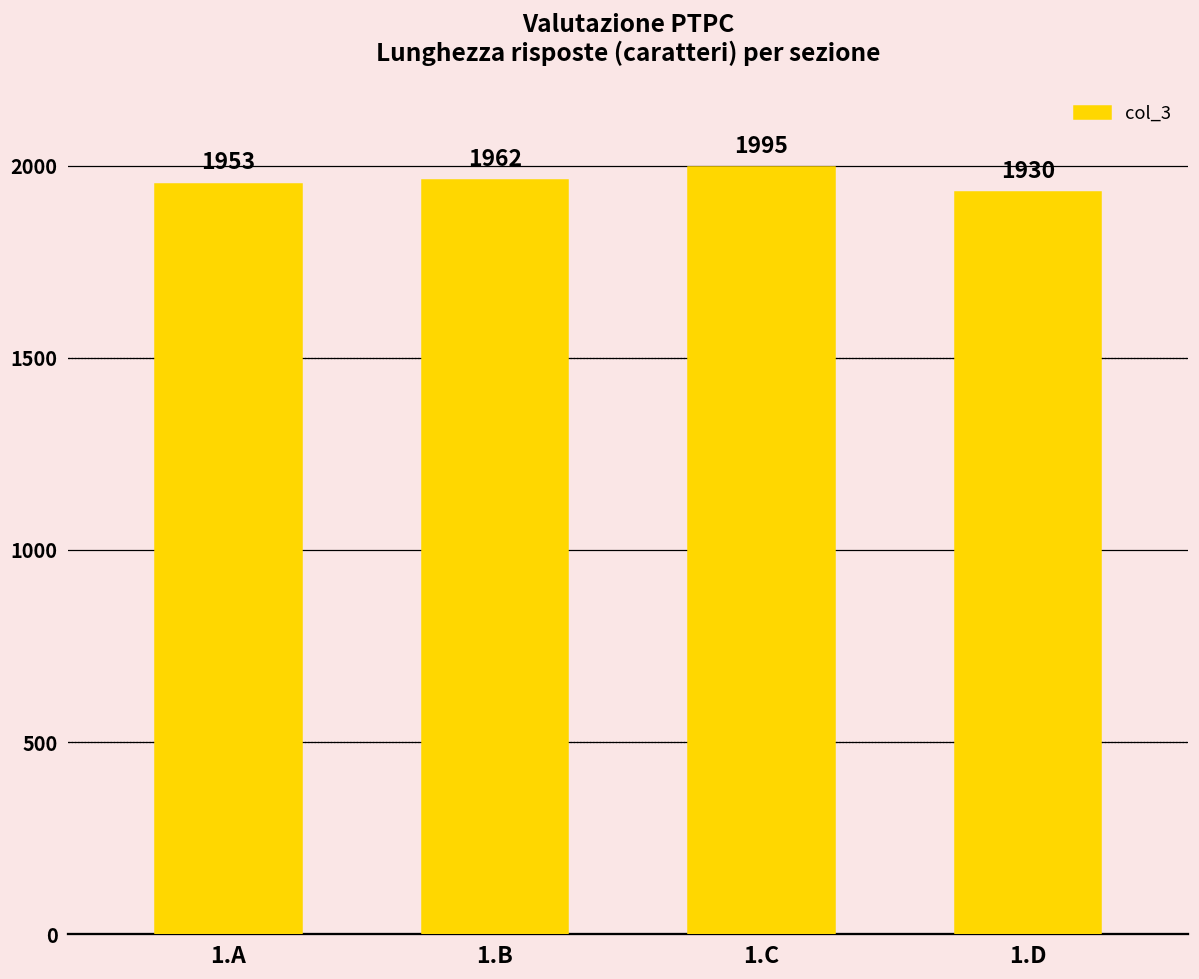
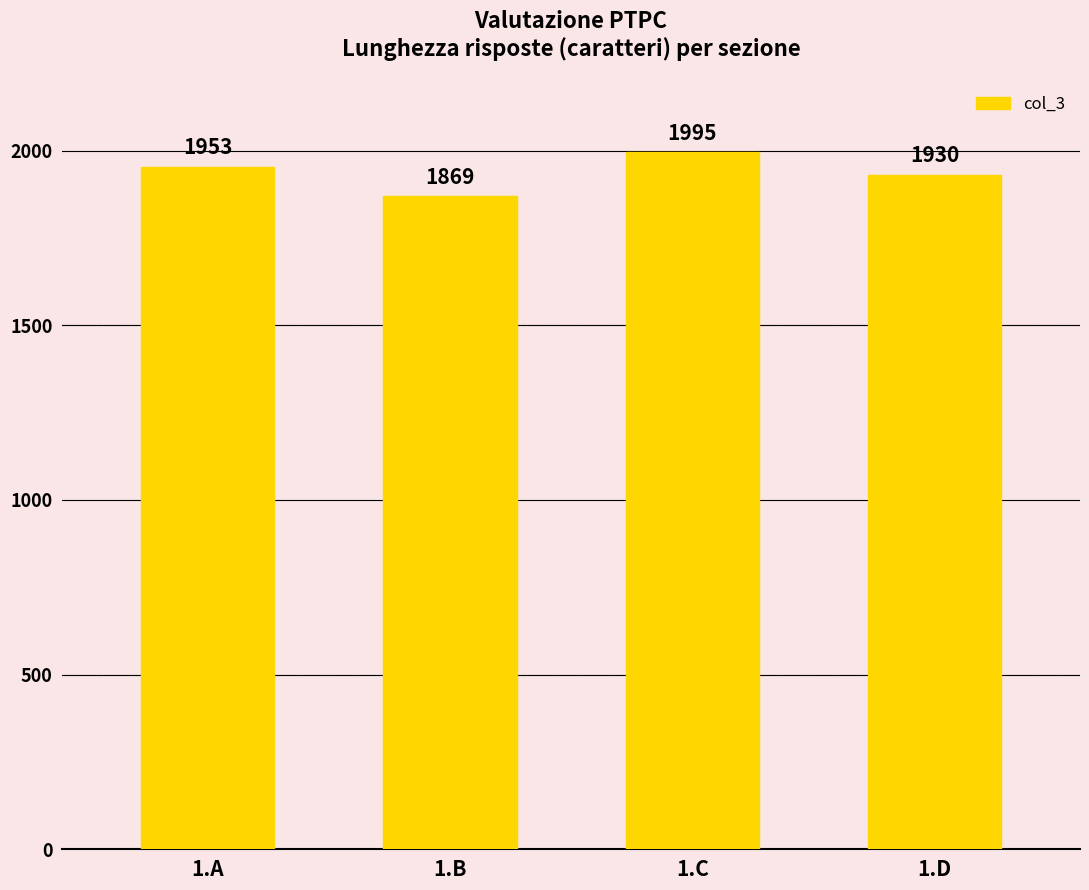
1.B: 1962 -> 1869
